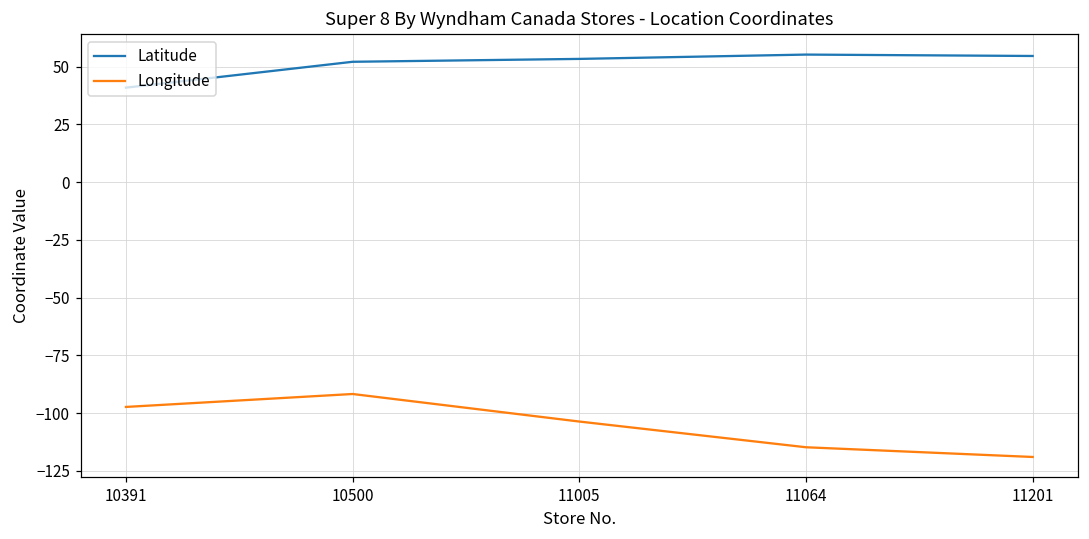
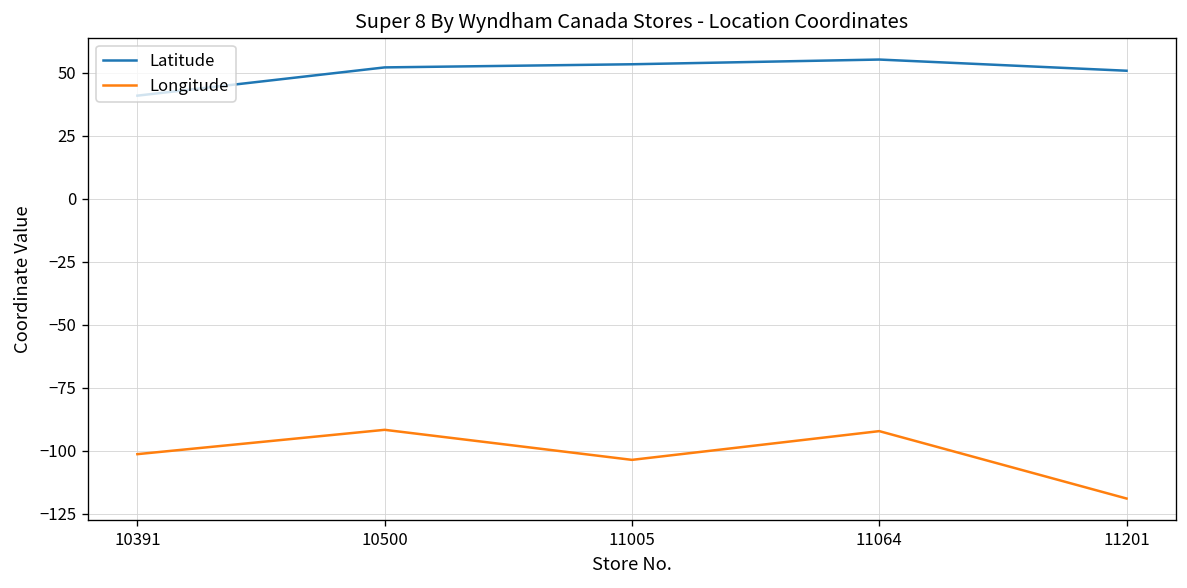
Longitude, 10391: -97 -> -101
Longitude, 11064: -115 -> -92
Latitude, 11201: 55 -> 51
